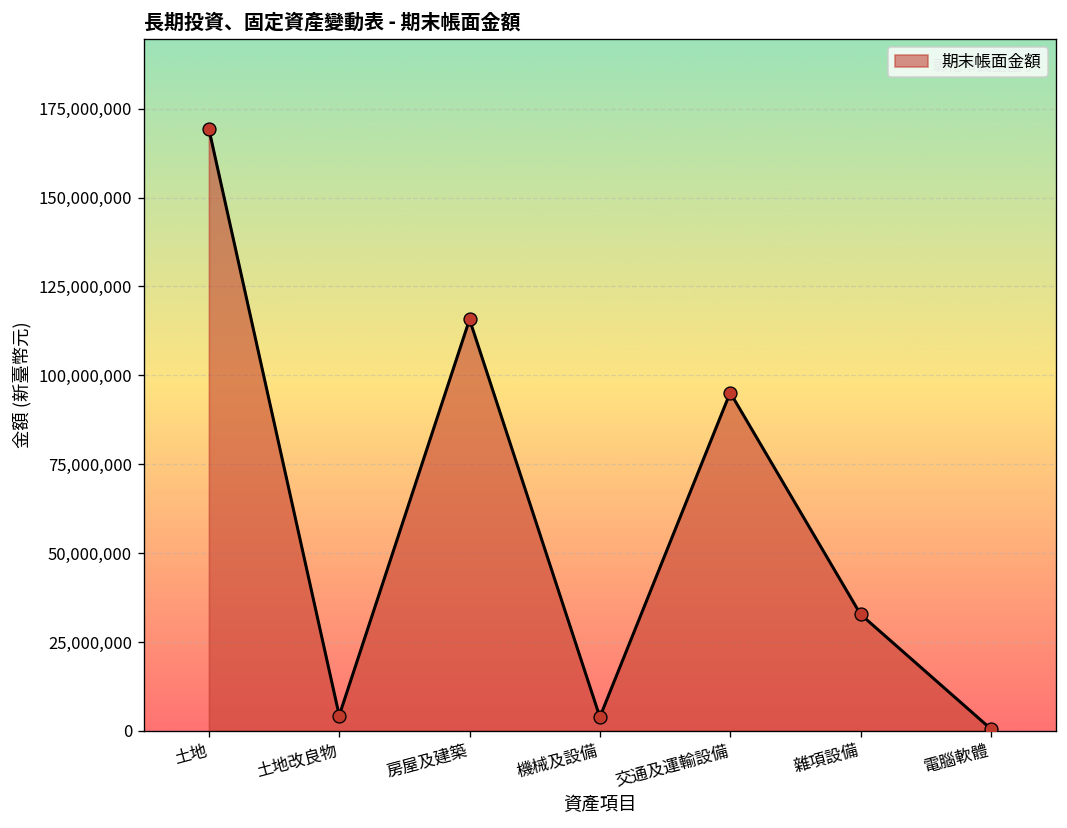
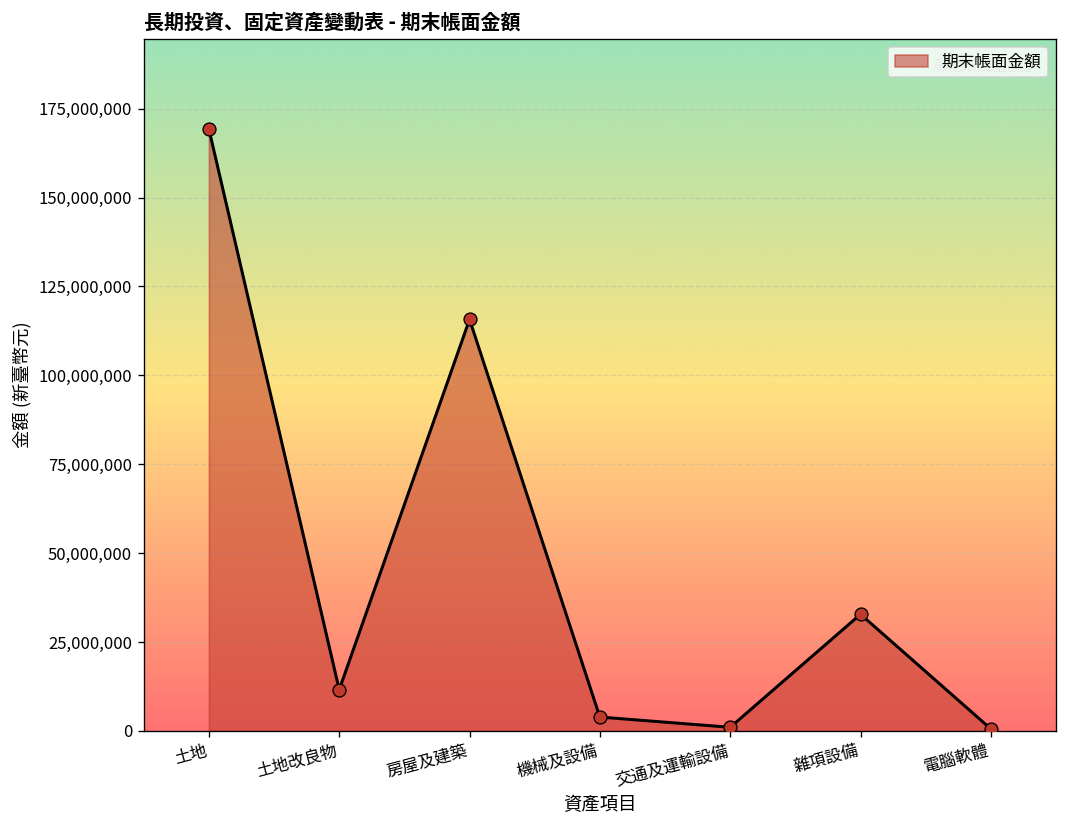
土地改良物: 4,000,000 -> 12,000,000
交通及運輸設備: 95,000,000 -> 1,000,000
